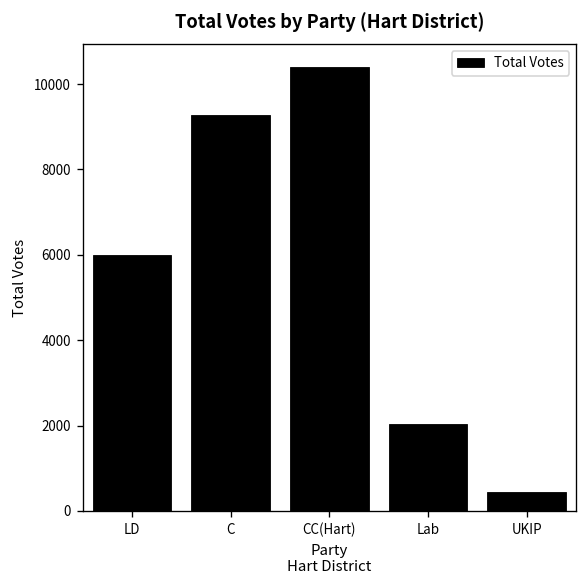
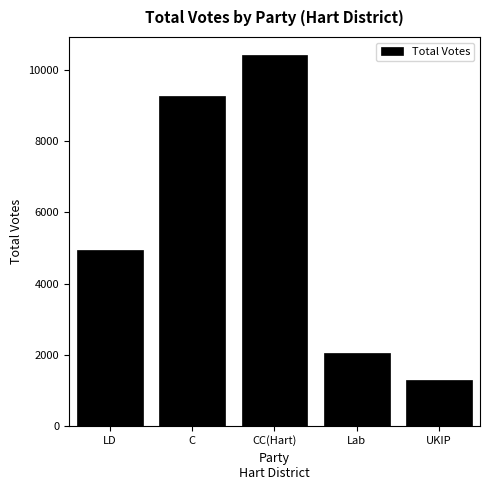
LD: 6000 -> 4900
UKIP: 400 -> 1300
